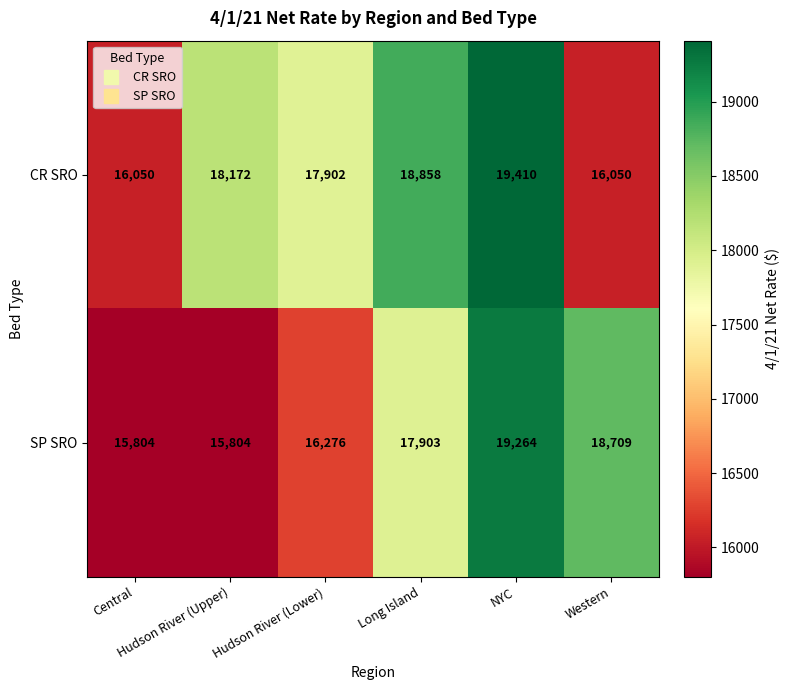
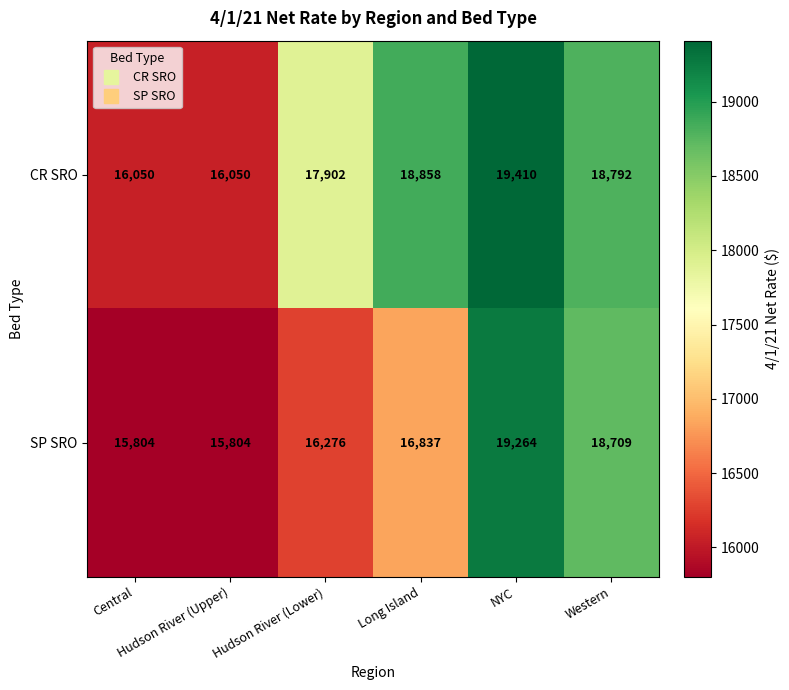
CR SRO, Hudson River (Upper): 18,172 -> 16,050
CR SRO, Western: 16,050 -> 18,792
SP SRO, Long Island: 17,903 -> 16,837
